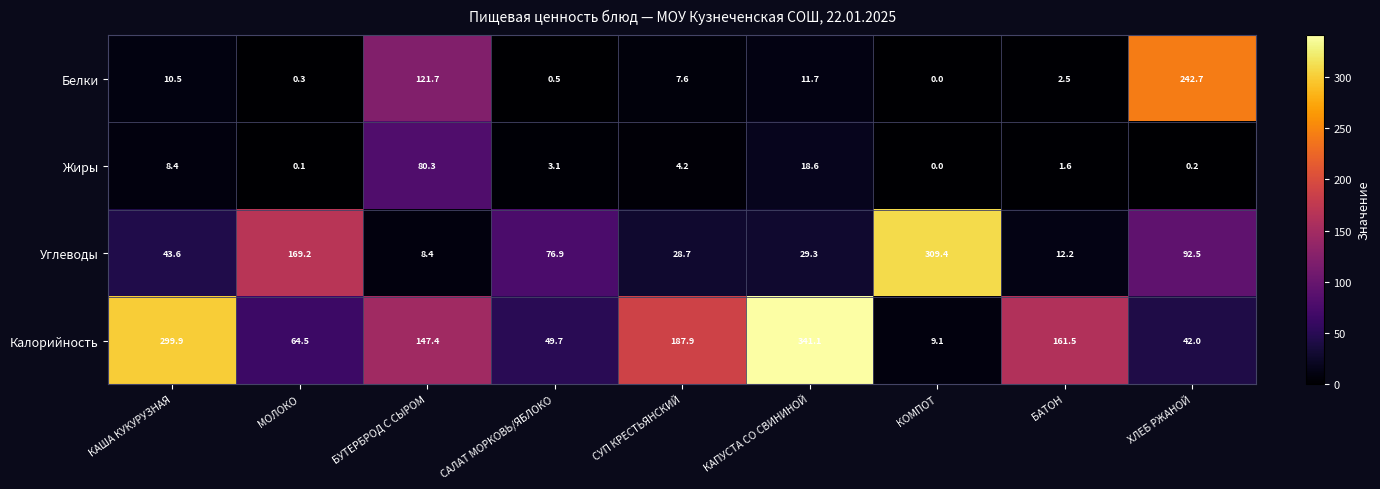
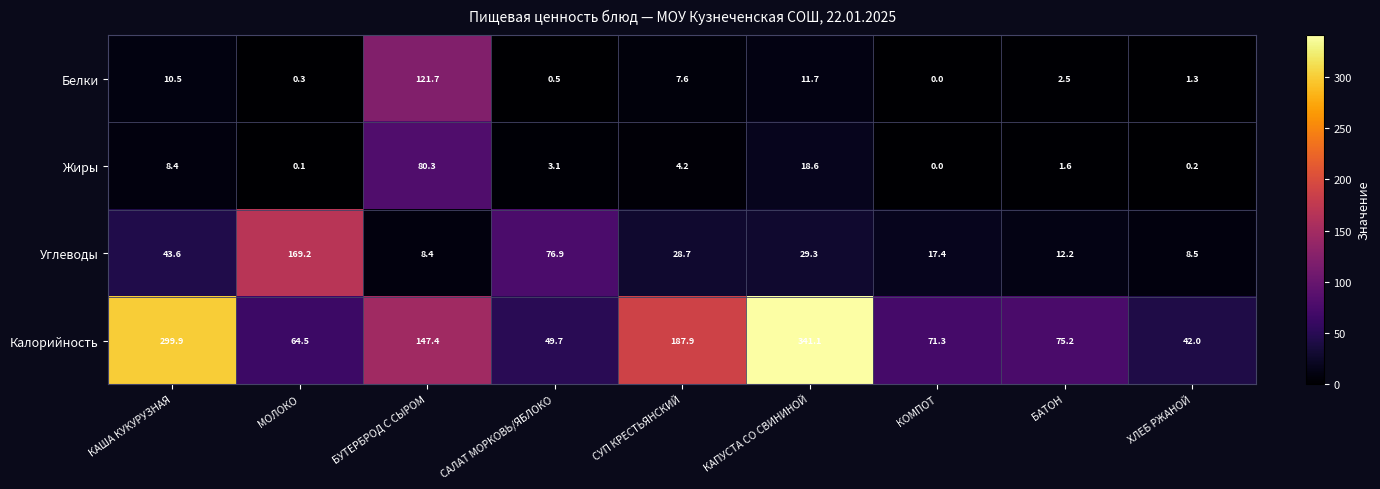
Белки, ХЛЕБ РЖАНОЙ: 242.7 -> 1.3
Углеводы, КОМПОТ: 309.4 -> 17.4
Углеводы, ХЛЕБ РЖАНОЙ: 92.5 -> 8.5
Калорийность, КОМПОТ: 9.1 -> 71.3
Калорийность, БАТОН: 161.5 -> 75.2
